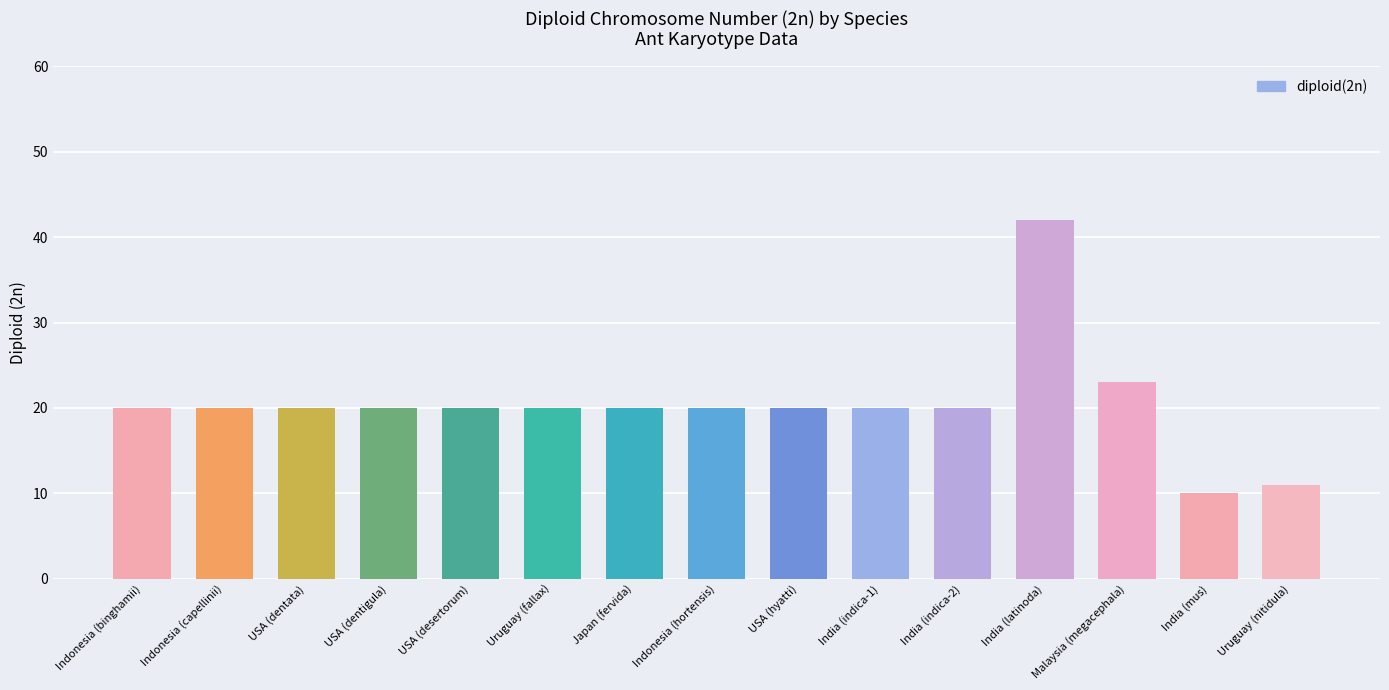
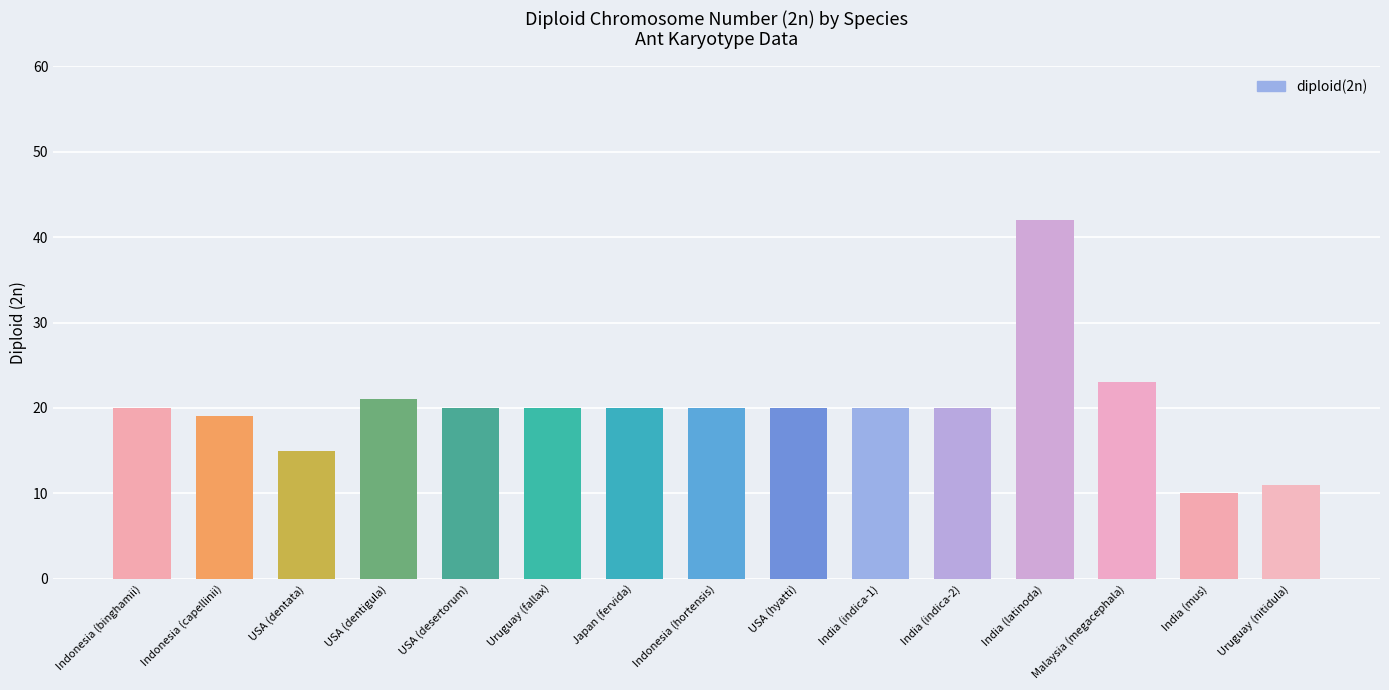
Indonesia (capellinii): 20 -> 19
USA (dentata): 20 -> 15
USA (dentigula): 20 -> 21
